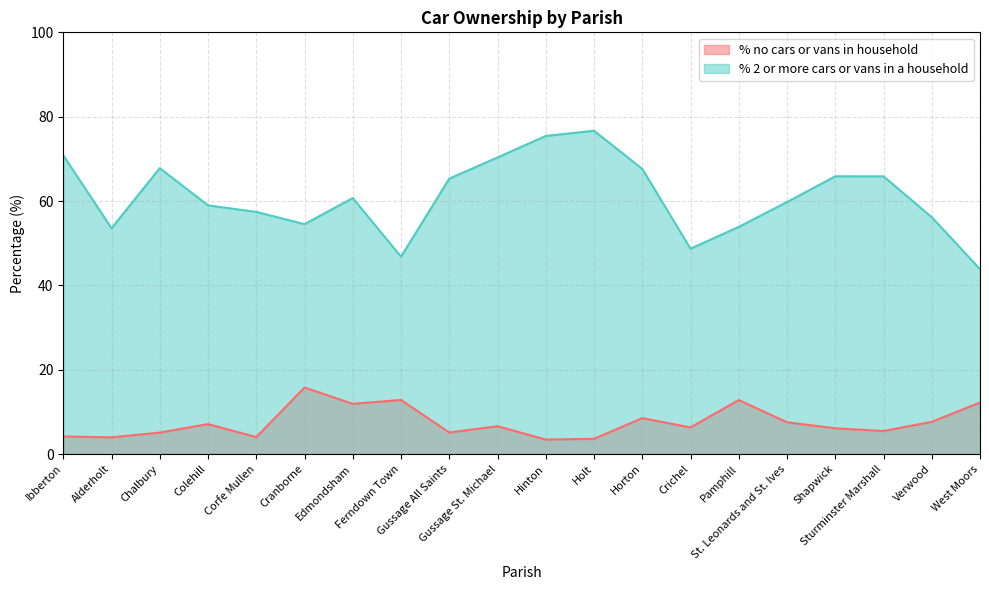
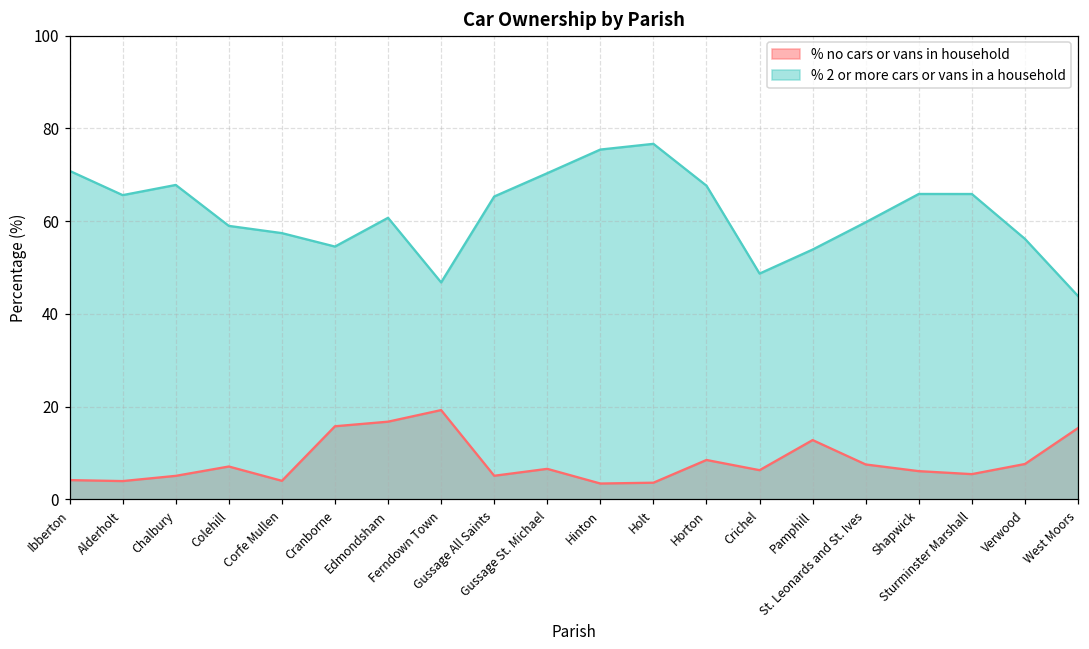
% 2 or more cars or vans in a household, Alderholt: 54 -> 66
% no cars or vans in household, Edmondsham: 12 -> 17
% no cars or vans in household, Ferndown Town: 13 -> 19
% no cars or vans in household, West Moors: 12 -> 15
